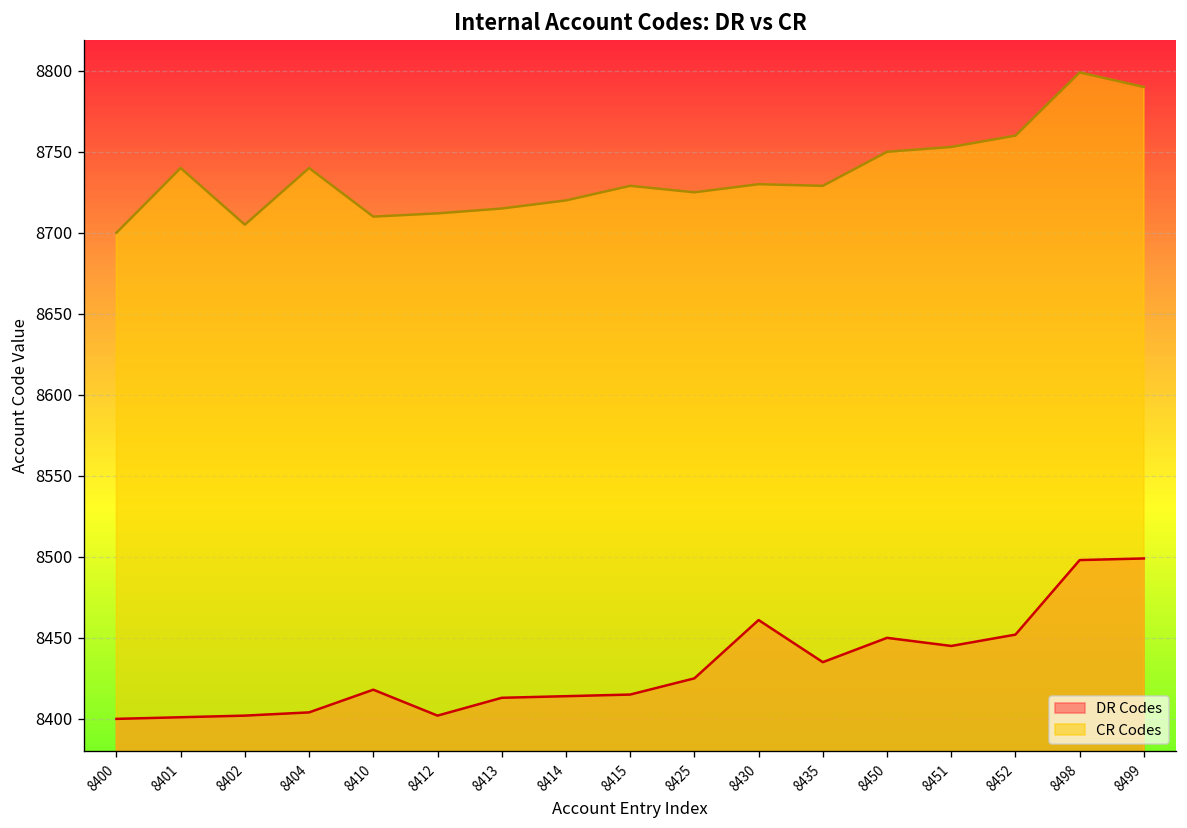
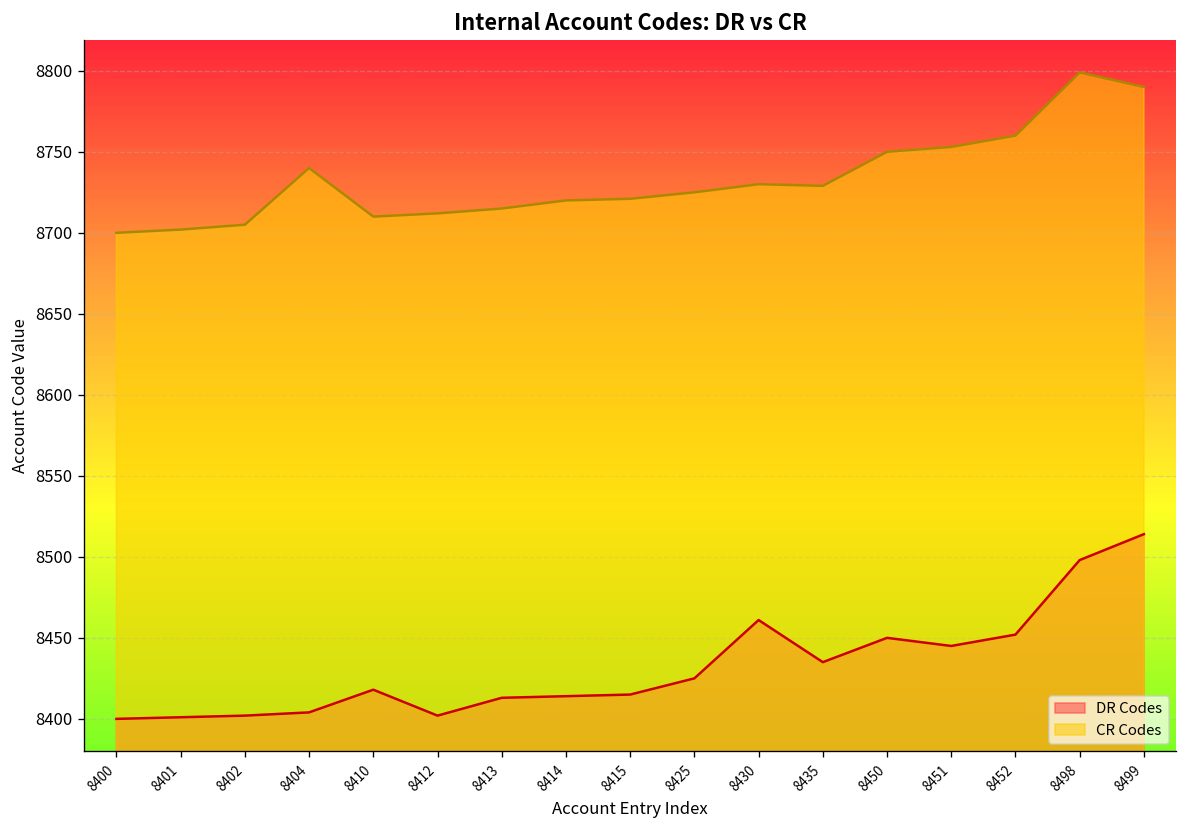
CR Codes, 8401: 8740 -> 8702
CR Codes, 8415: 8729 -> 8721
DR Codes, 8499: 8499 -> 8514
